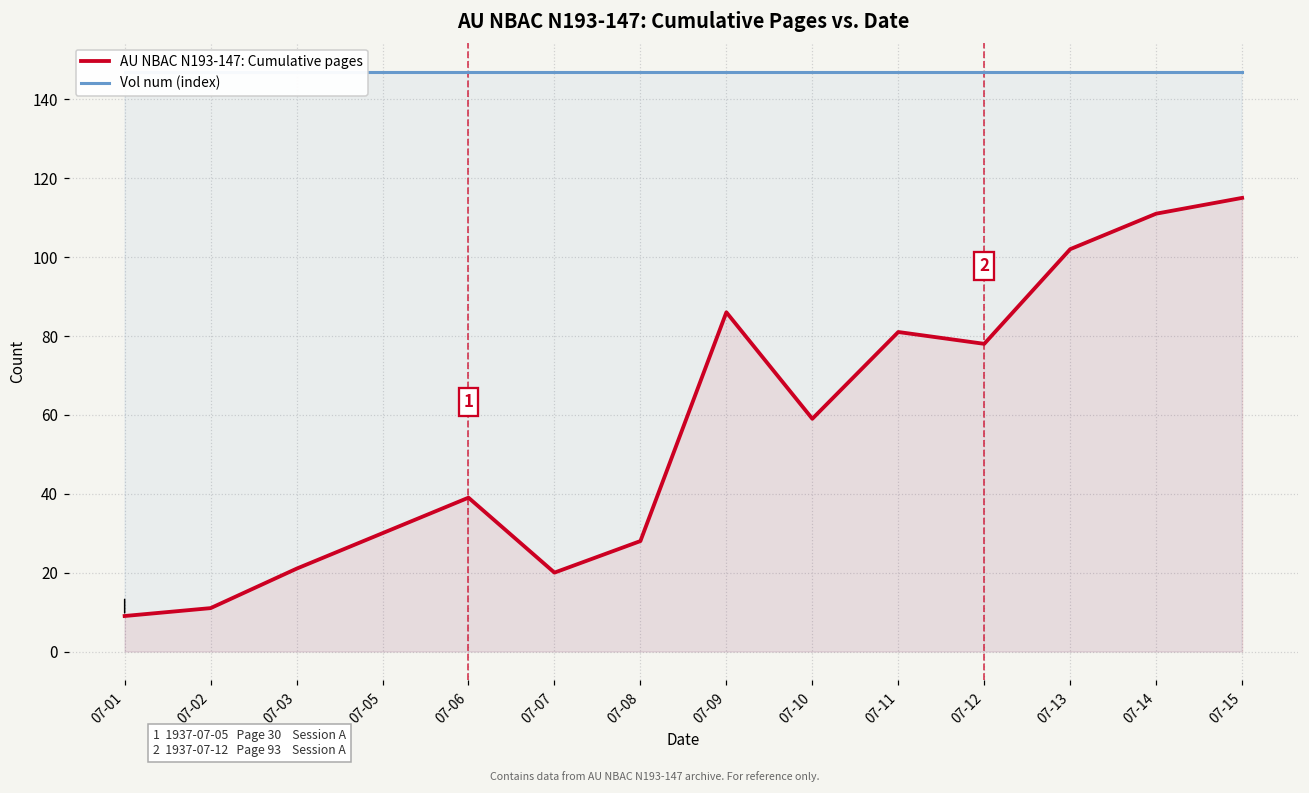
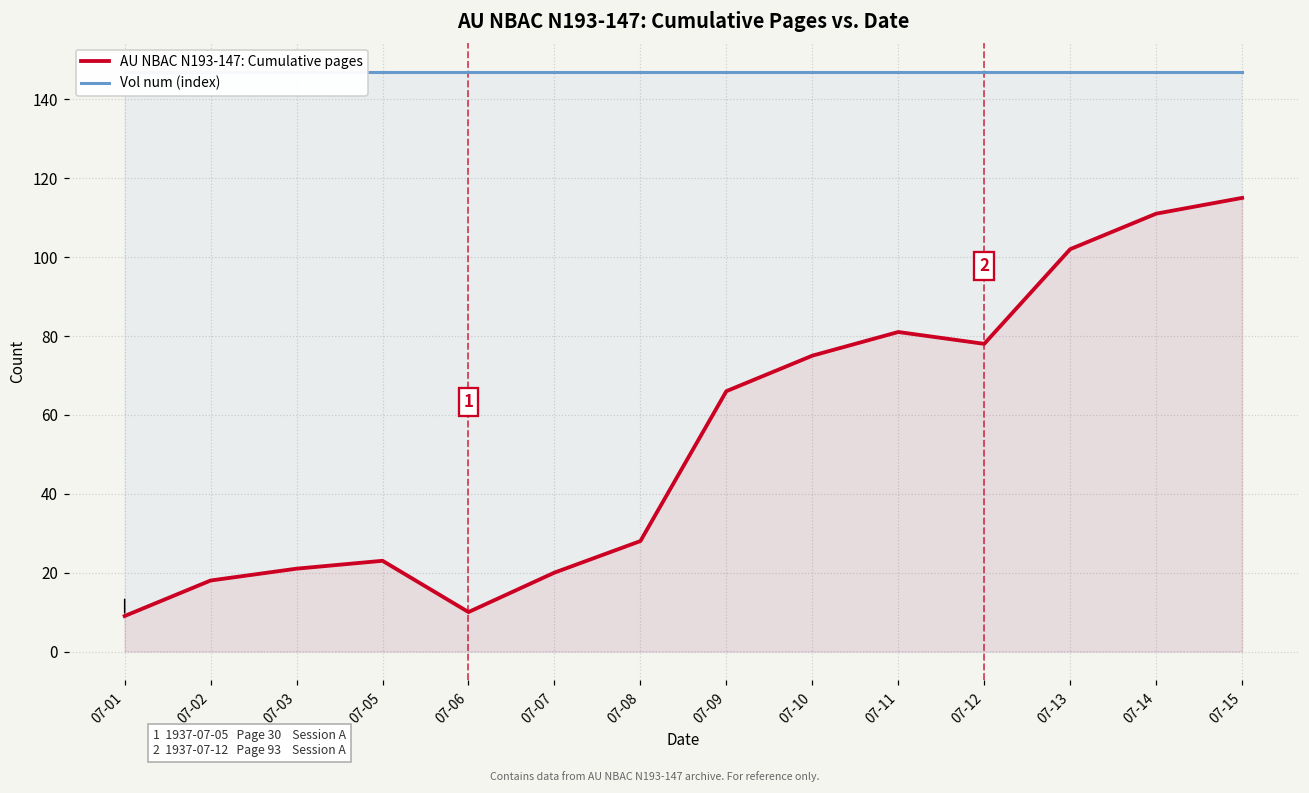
AU NBAC N193-147: Cumulative pages, 07-02: 11 -> 18
AU NBAC N193-147: Cumulative pages, 07-05: 30 -> 23
AU NBAC N193-147: Cumulative pages, 07-06: 39 -> 10
AU NBAC N193-147: Cumulative pages, 07-09: 86 -> 66
AU NBAC N193-147: Cumulative pages, 07-10: 59 -> 75
